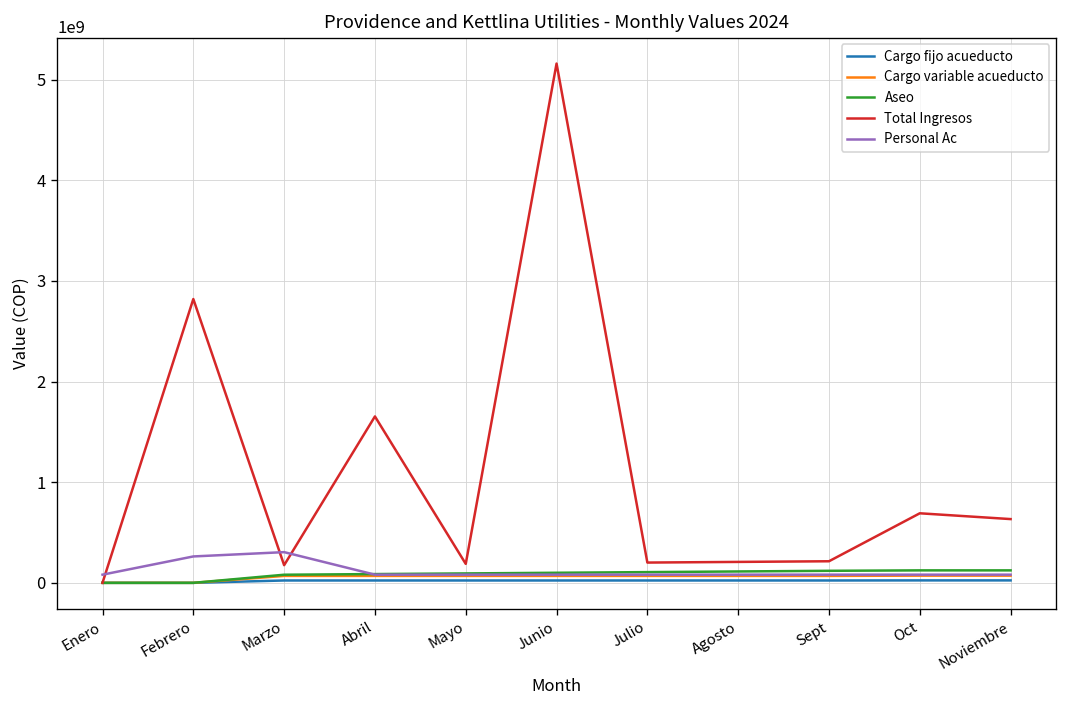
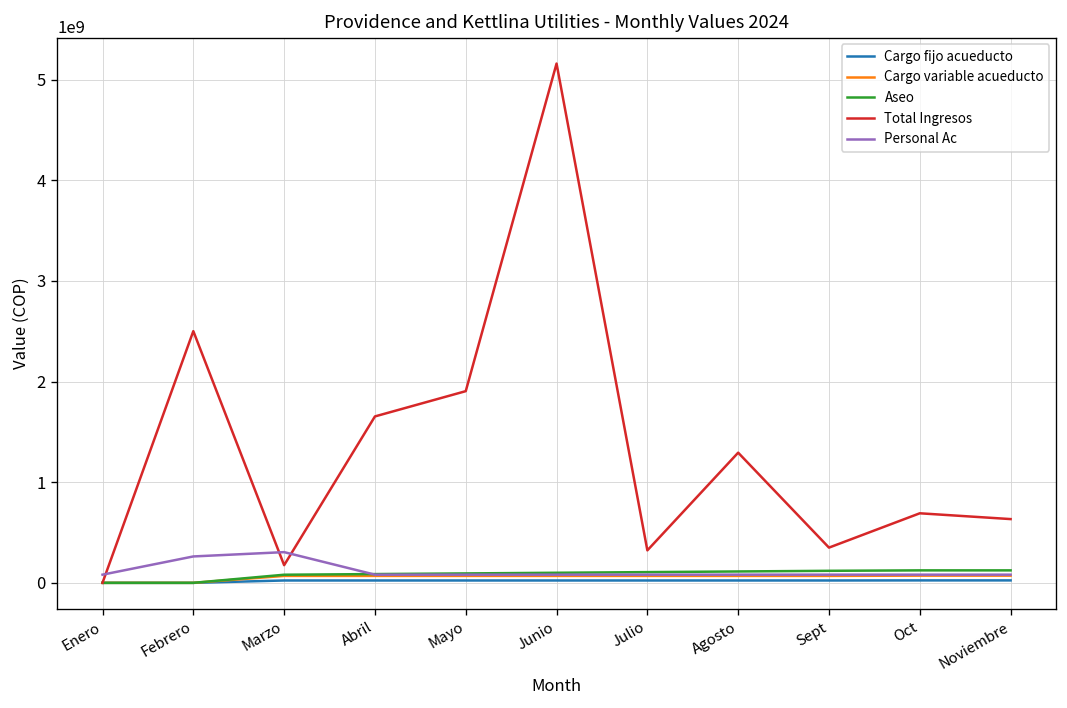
Total Ingresos, Febrero: 2800000000 -> 2500000000
Total Ingresos, Mayo: 200000000 -> 1900000000
Total Ingresos, Julio: 200000000 -> 300000000
Total Ingresos, Agosto: 200000000 -> 1300000000
Total Ingresos, Sept: 200000000 -> 300000000
